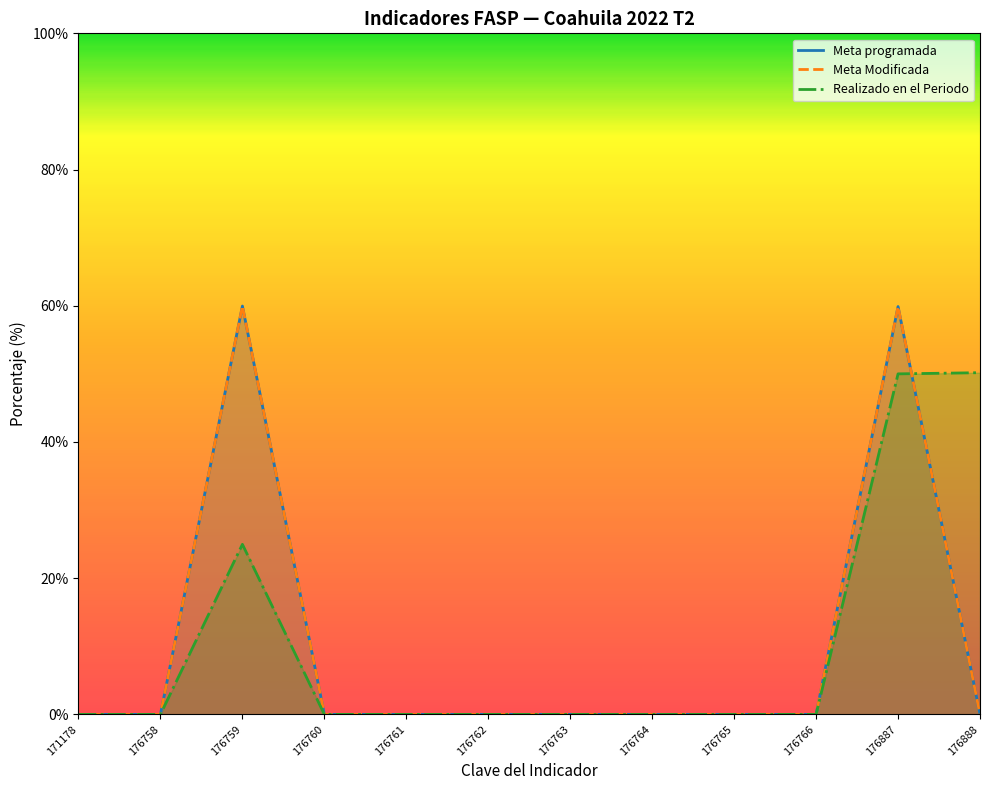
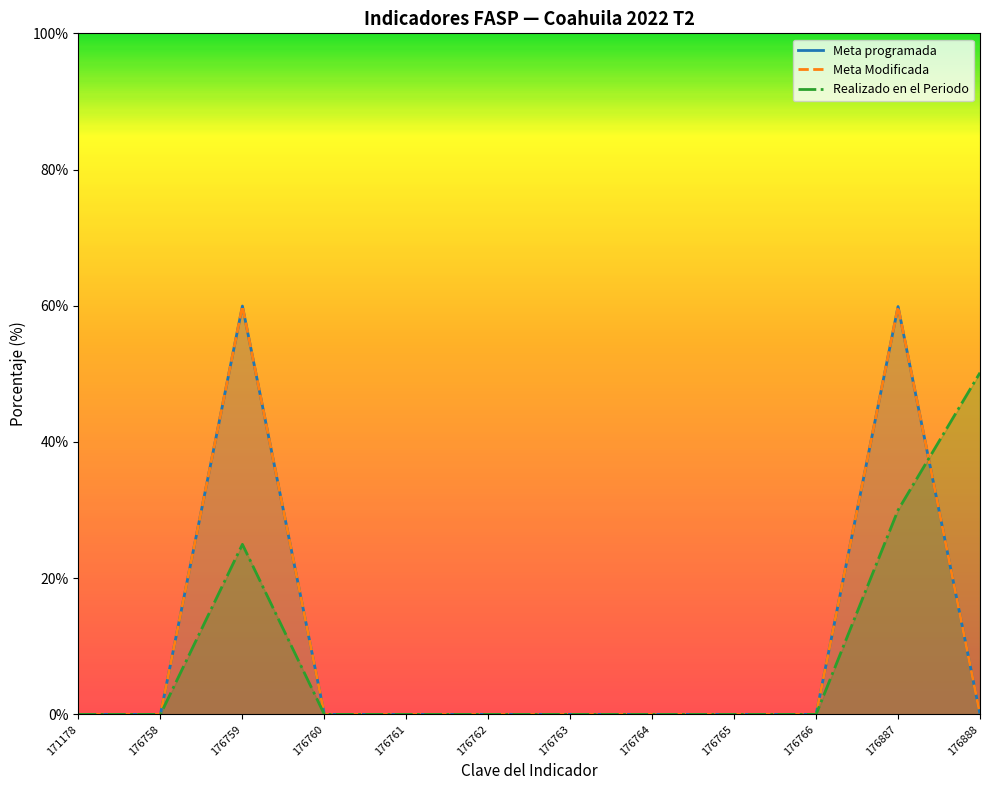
Realizado en el Periodo, 176887: 50% -> 30%
